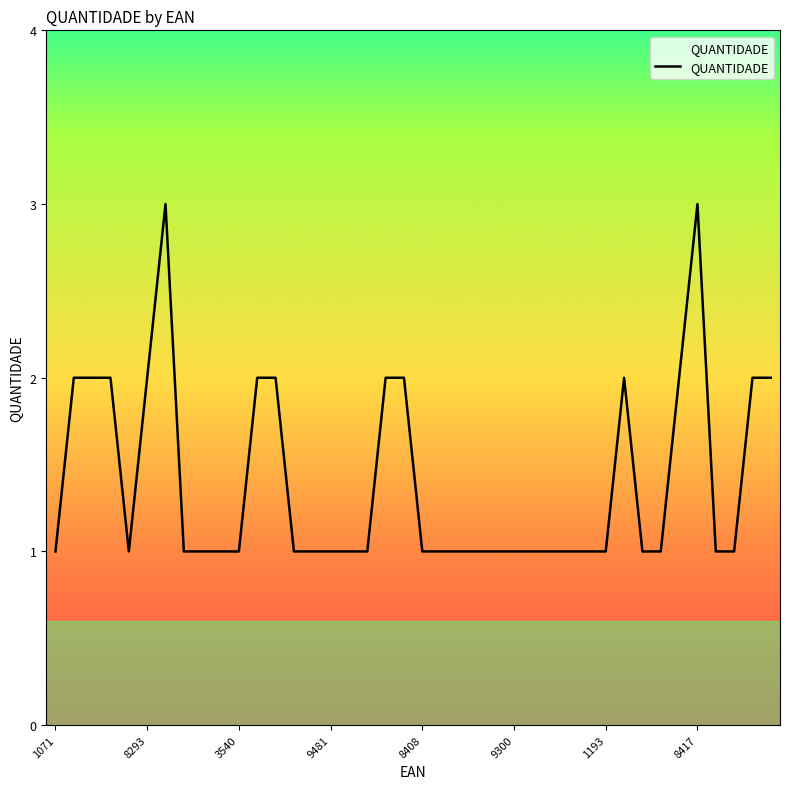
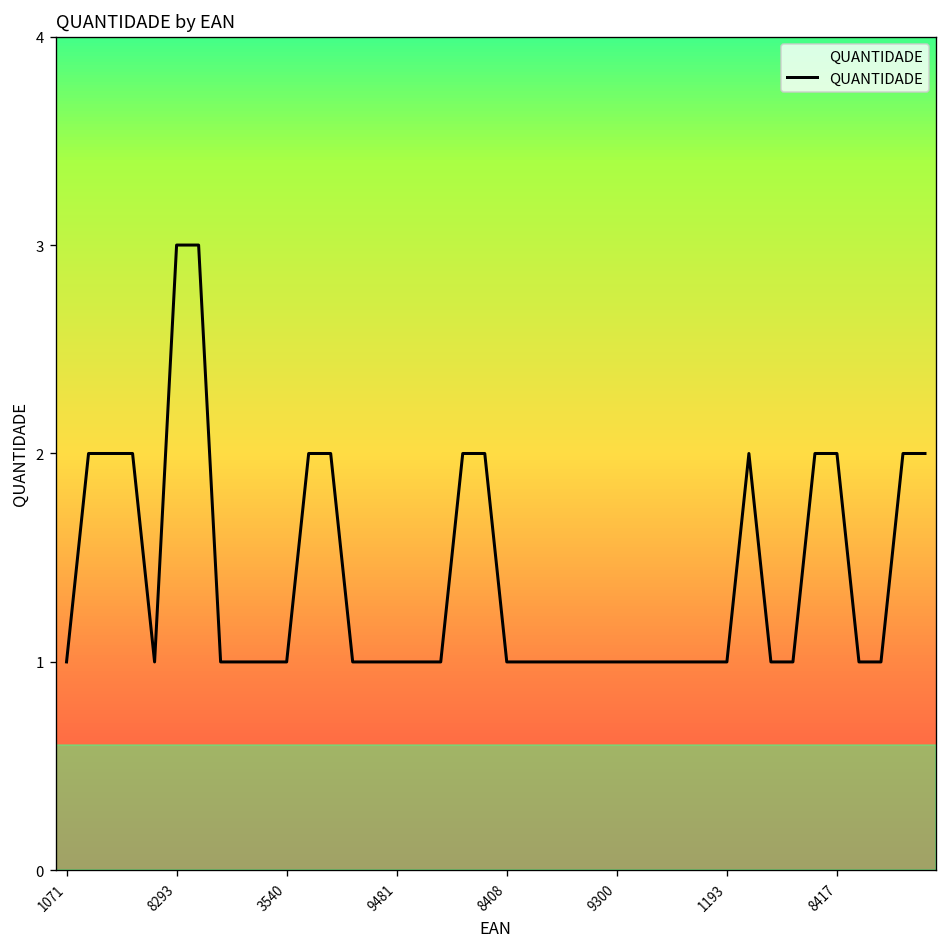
8293: 2 -> 3
8417: 3 -> 2
